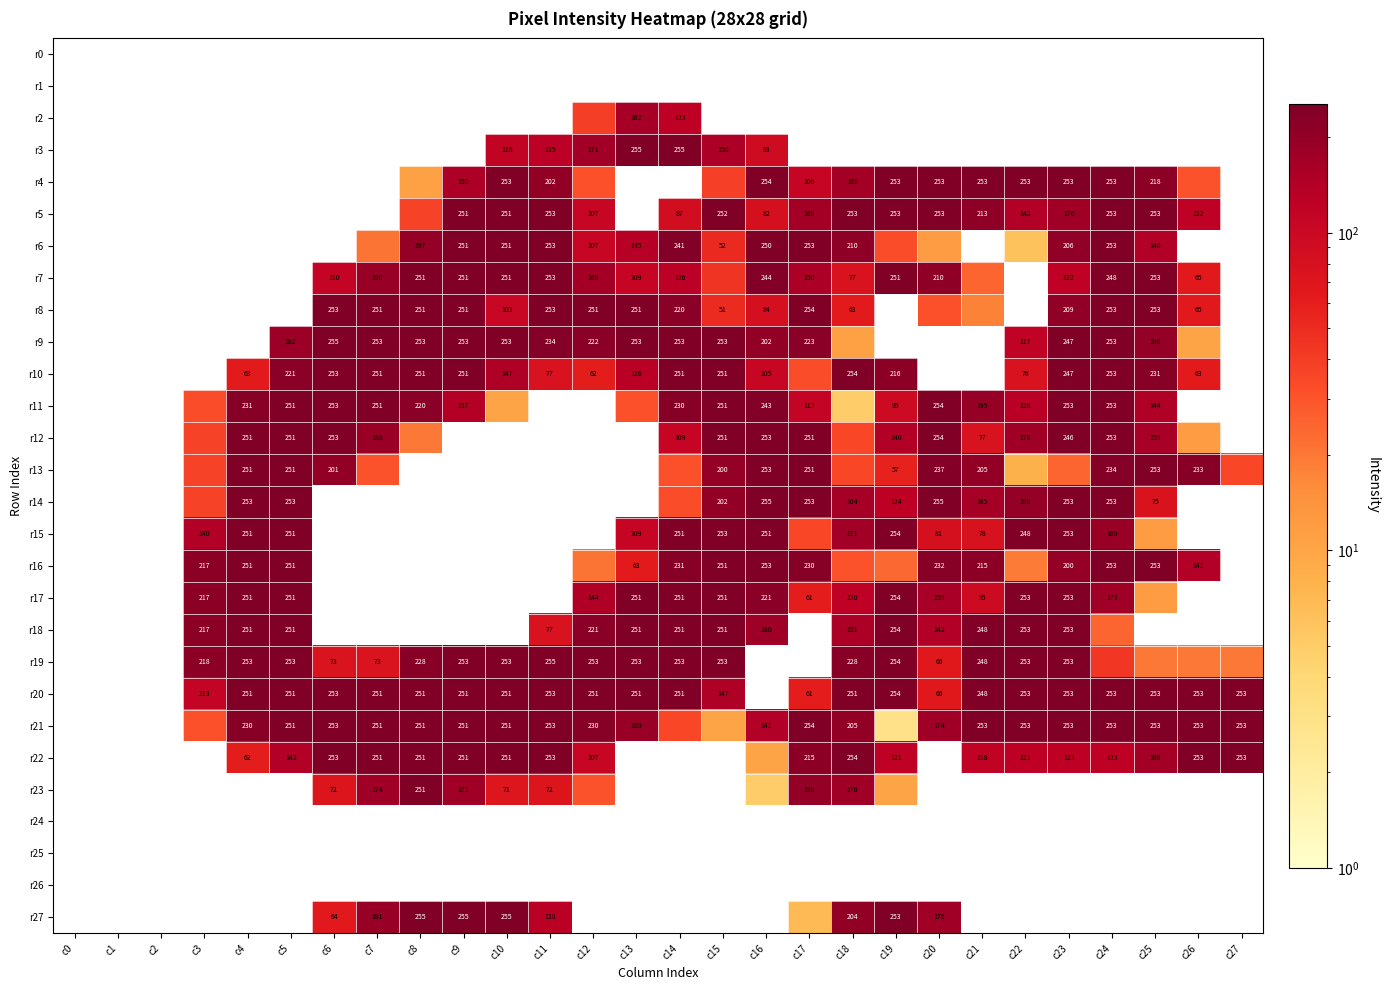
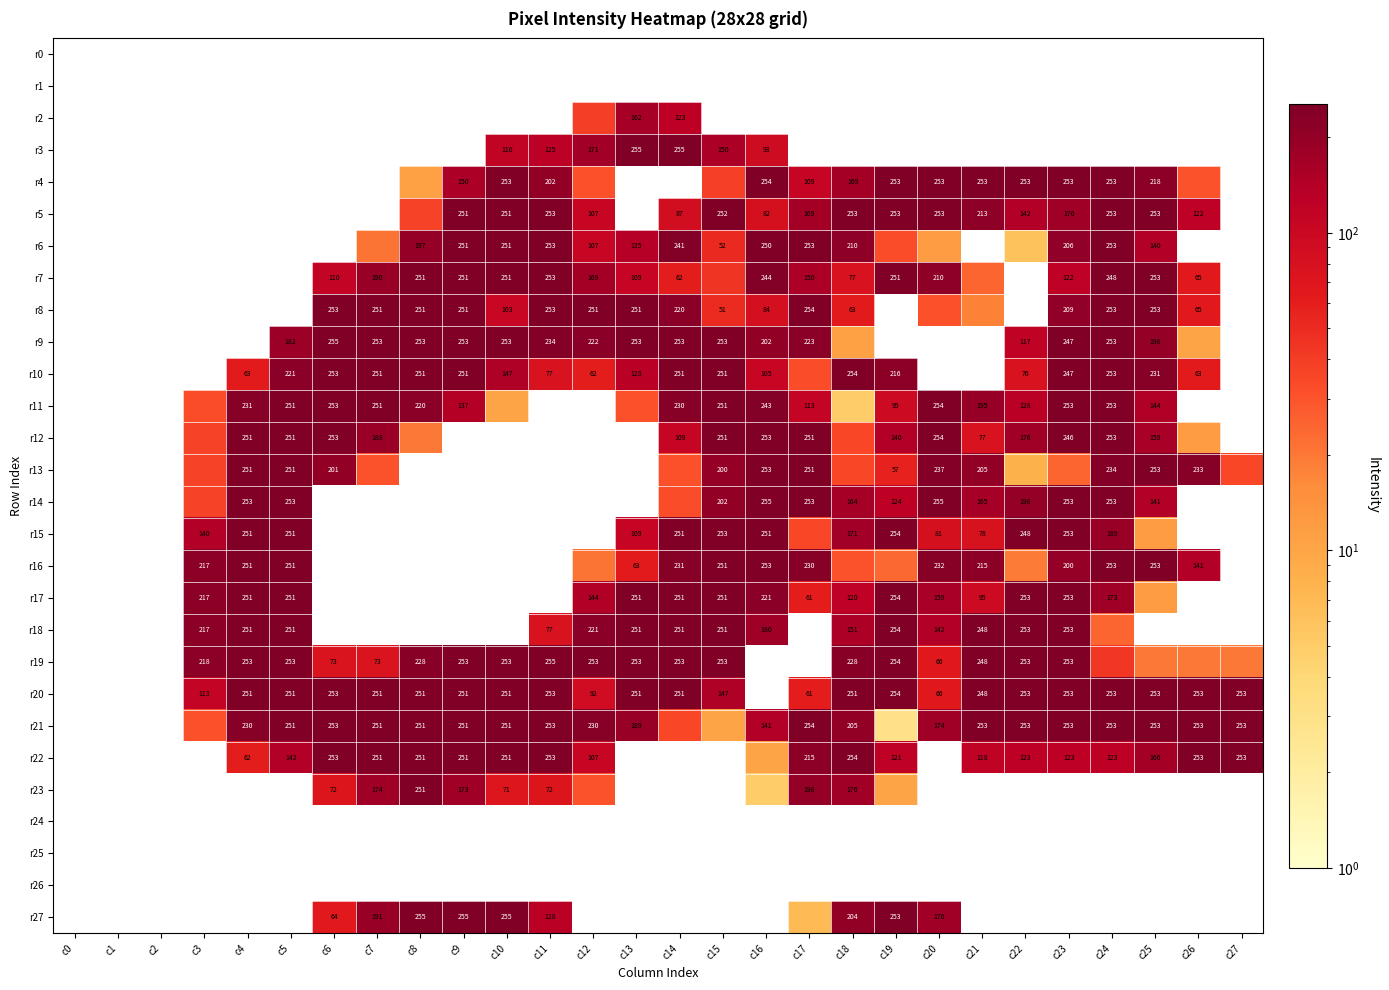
r7, c14: 126 -> 62
r14, c25: 75 -> 141
r20, c12: 251 -> 92
